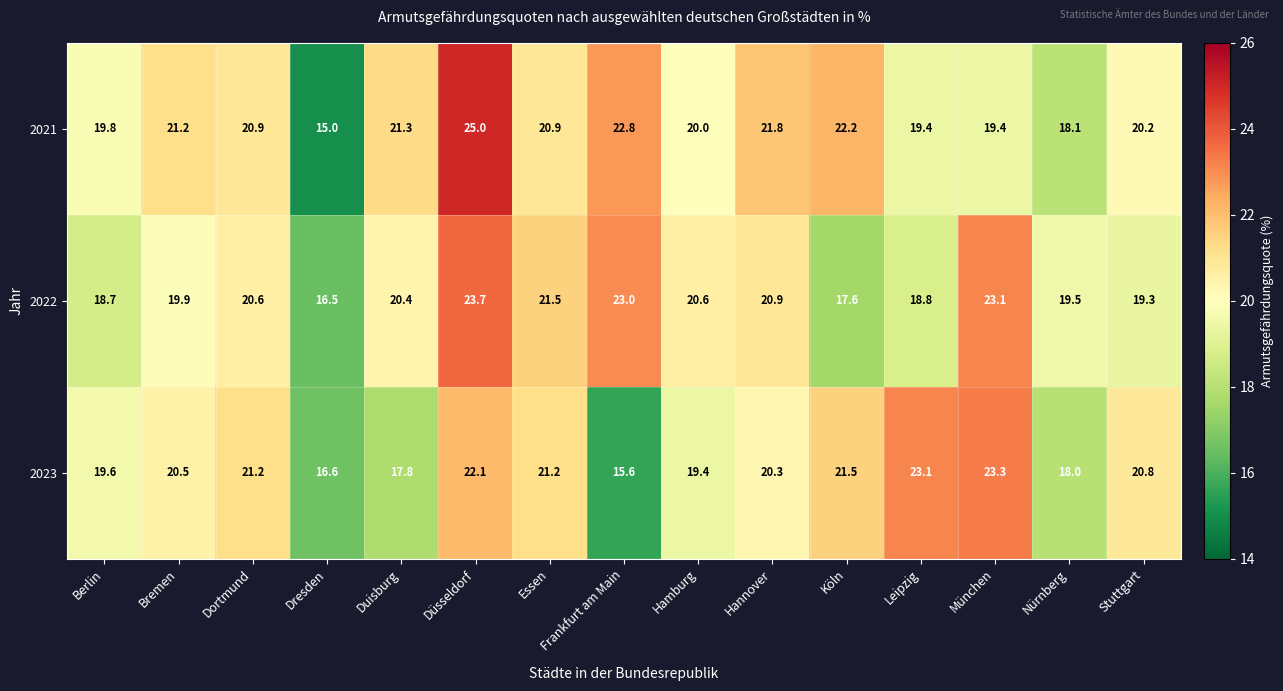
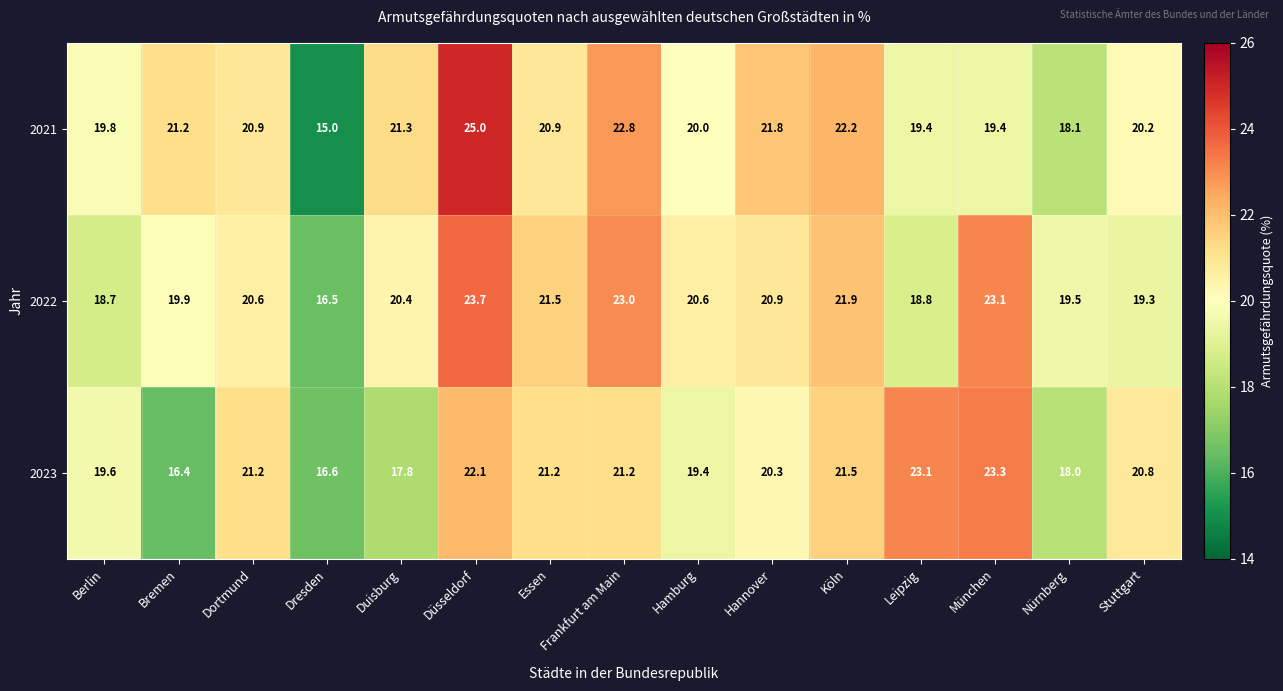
2022, Köln: 17.6 -> 21.9
2023, Bremen: 20.5 -> 16.4
2023, Frankfurt am Main: 15.6 -> 21.2
